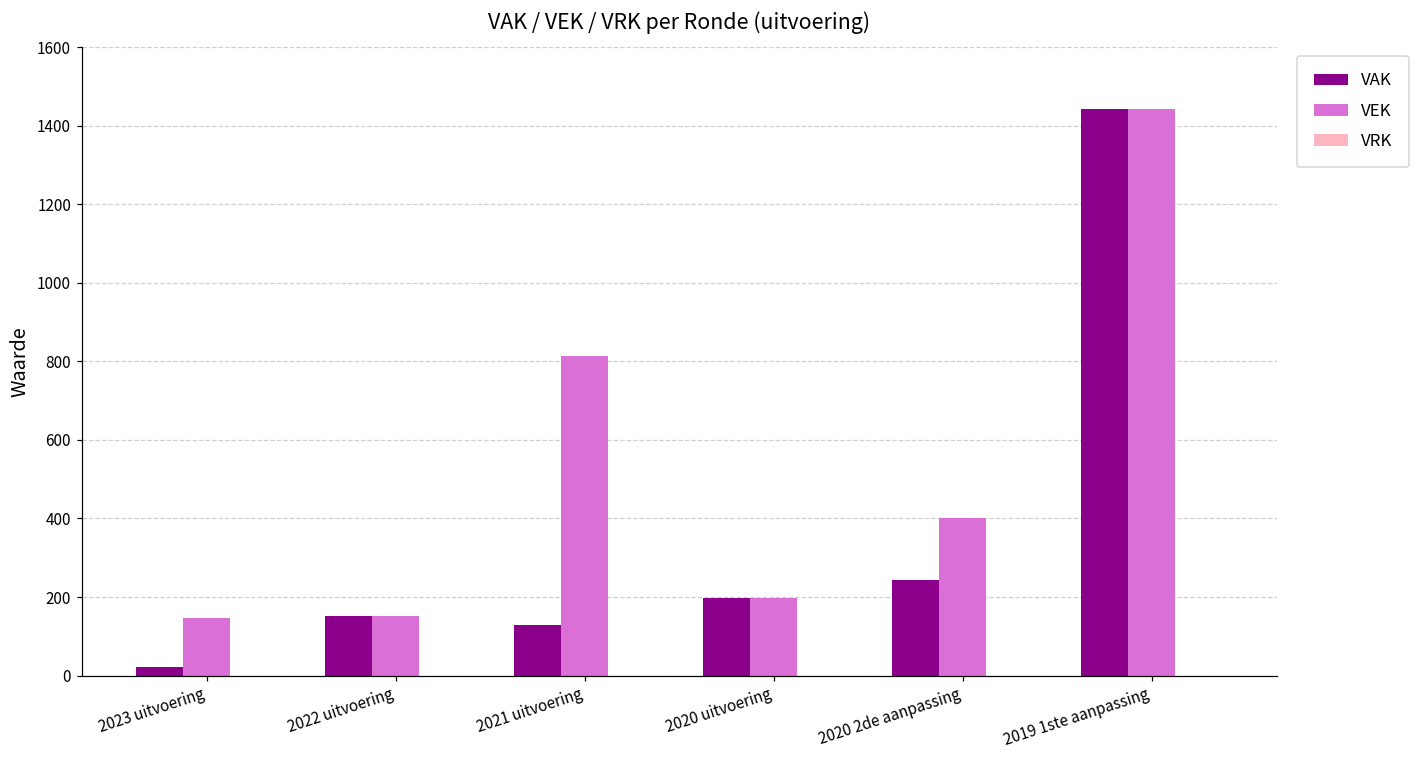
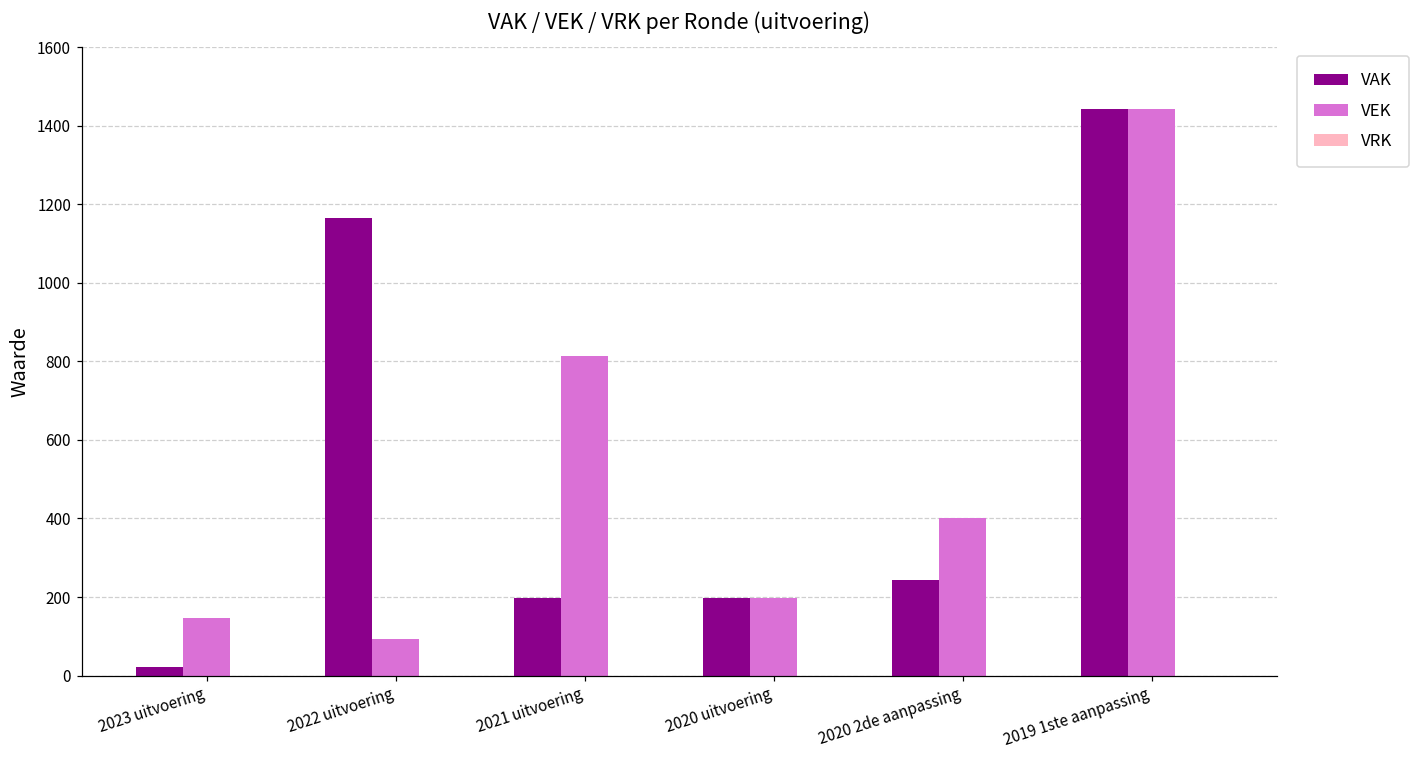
VAK, 2022 uitvoering: 150 -> 1160
VEK, 2022 uitvoering: 150 -> 90
VAK, 2021 uitvoering: 130 -> 200
